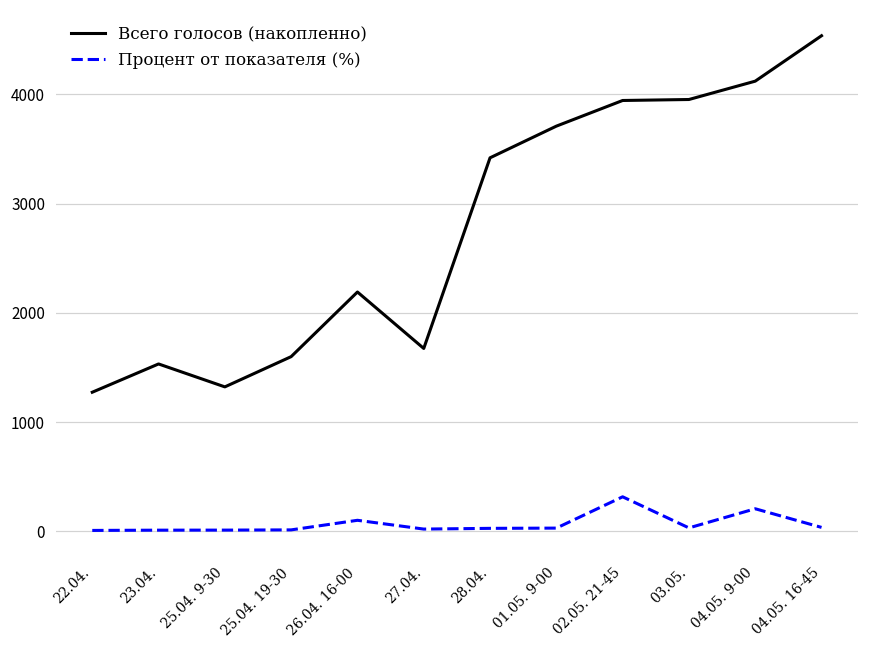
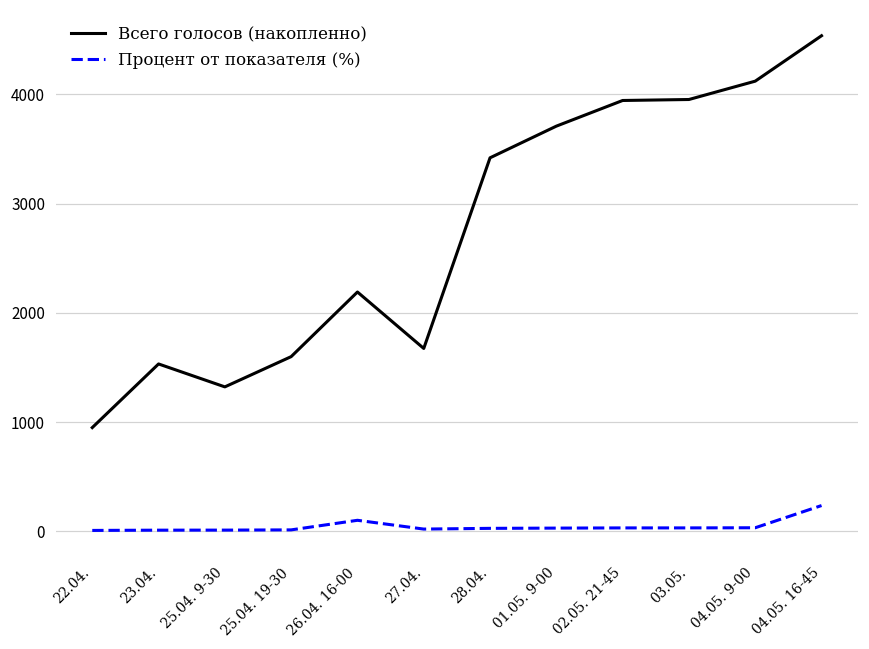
Всего голосов (накопленно), 22.04.: 1300 -> 900
Процент от показателя (%), 02.05. 21-45: 300 -> 0
Процент от показателя (%), 04.05. 9-00: 200 -> 0
Процент от показателя (%), 04.05. 16-45: 0 -> 200
